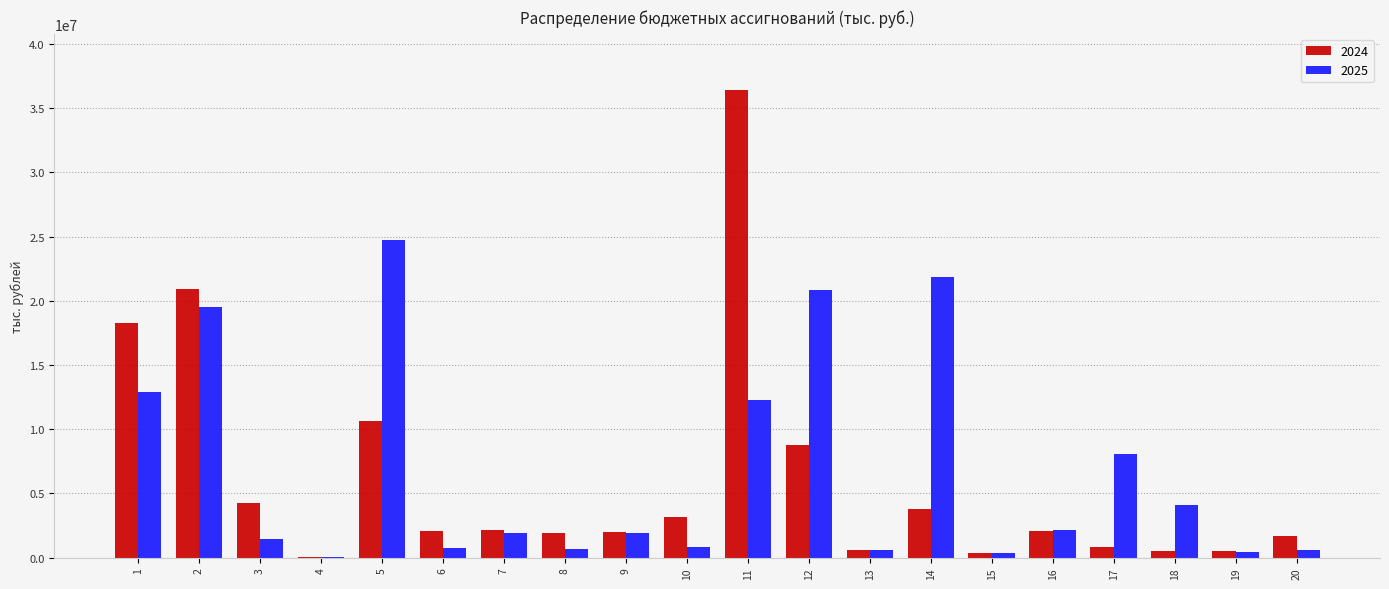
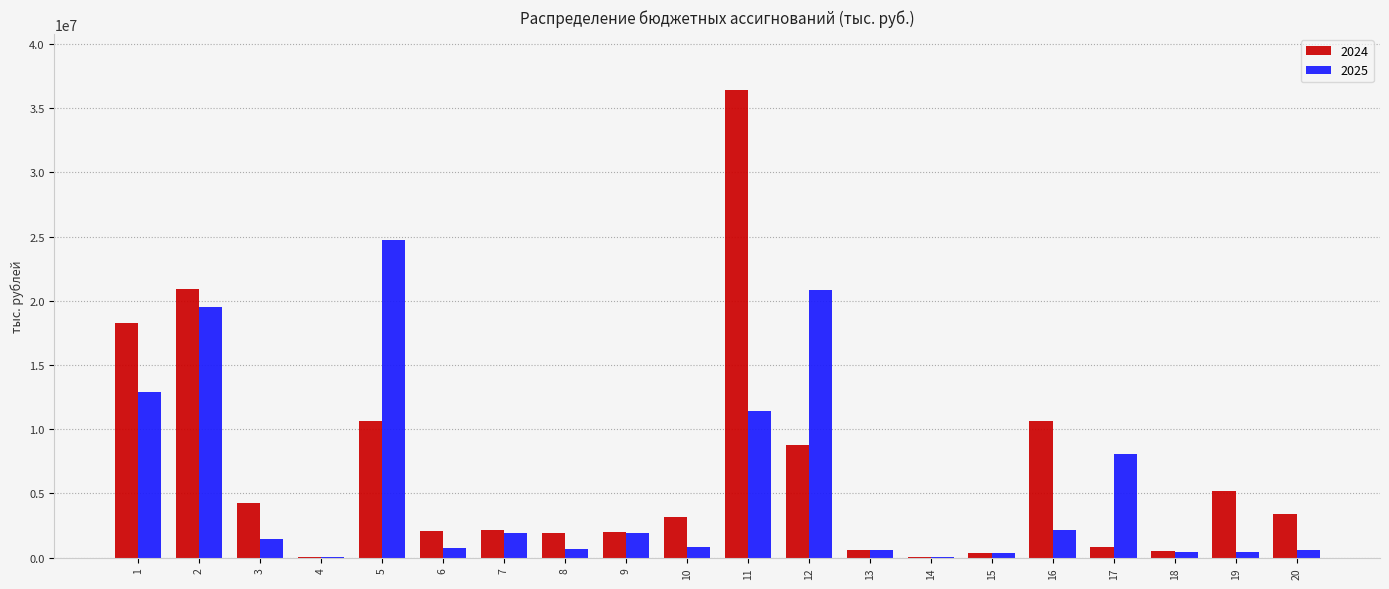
2025, 11: 12300000 -> 11400000
2024, 14: 3800000 -> 0
2025, 14: 21900000 -> 0
2024, 16: 2100000 -> 10600000
2025, 18: 4100000 -> 400000
2024, 19: 500000 -> 5200000
2024, 20: 1700000 -> 3400000
